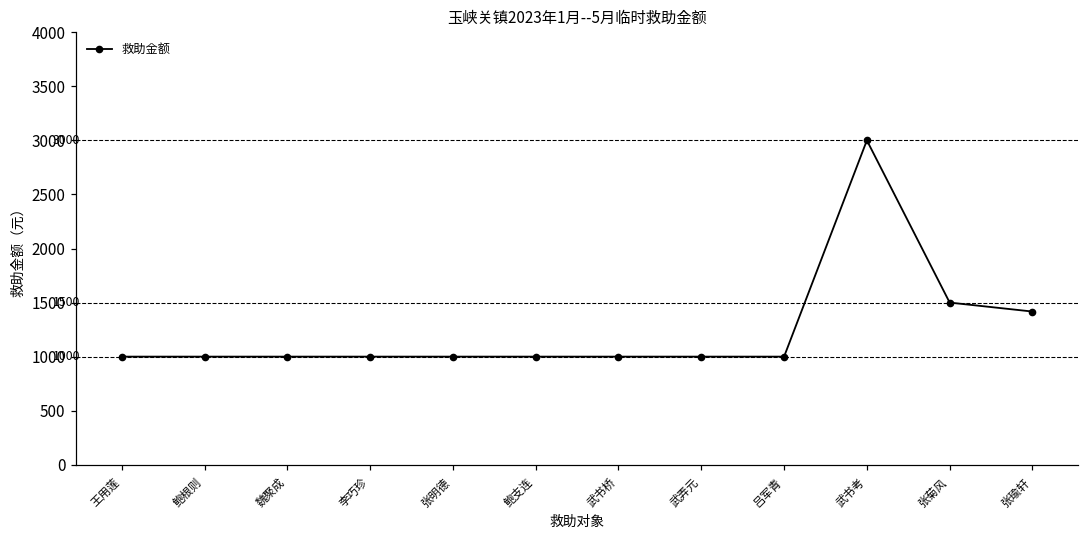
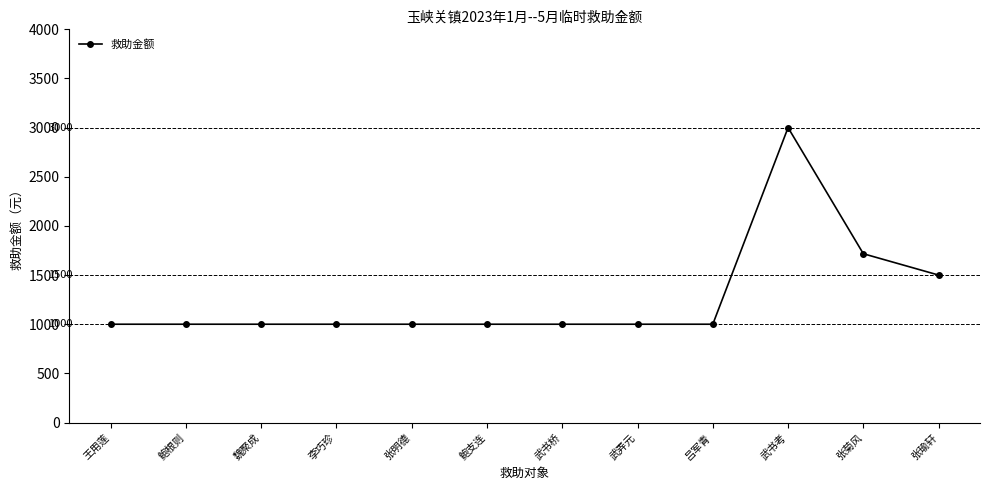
张菊风: 1500 -> 1700
张瑜轩: 1400 -> 1500
